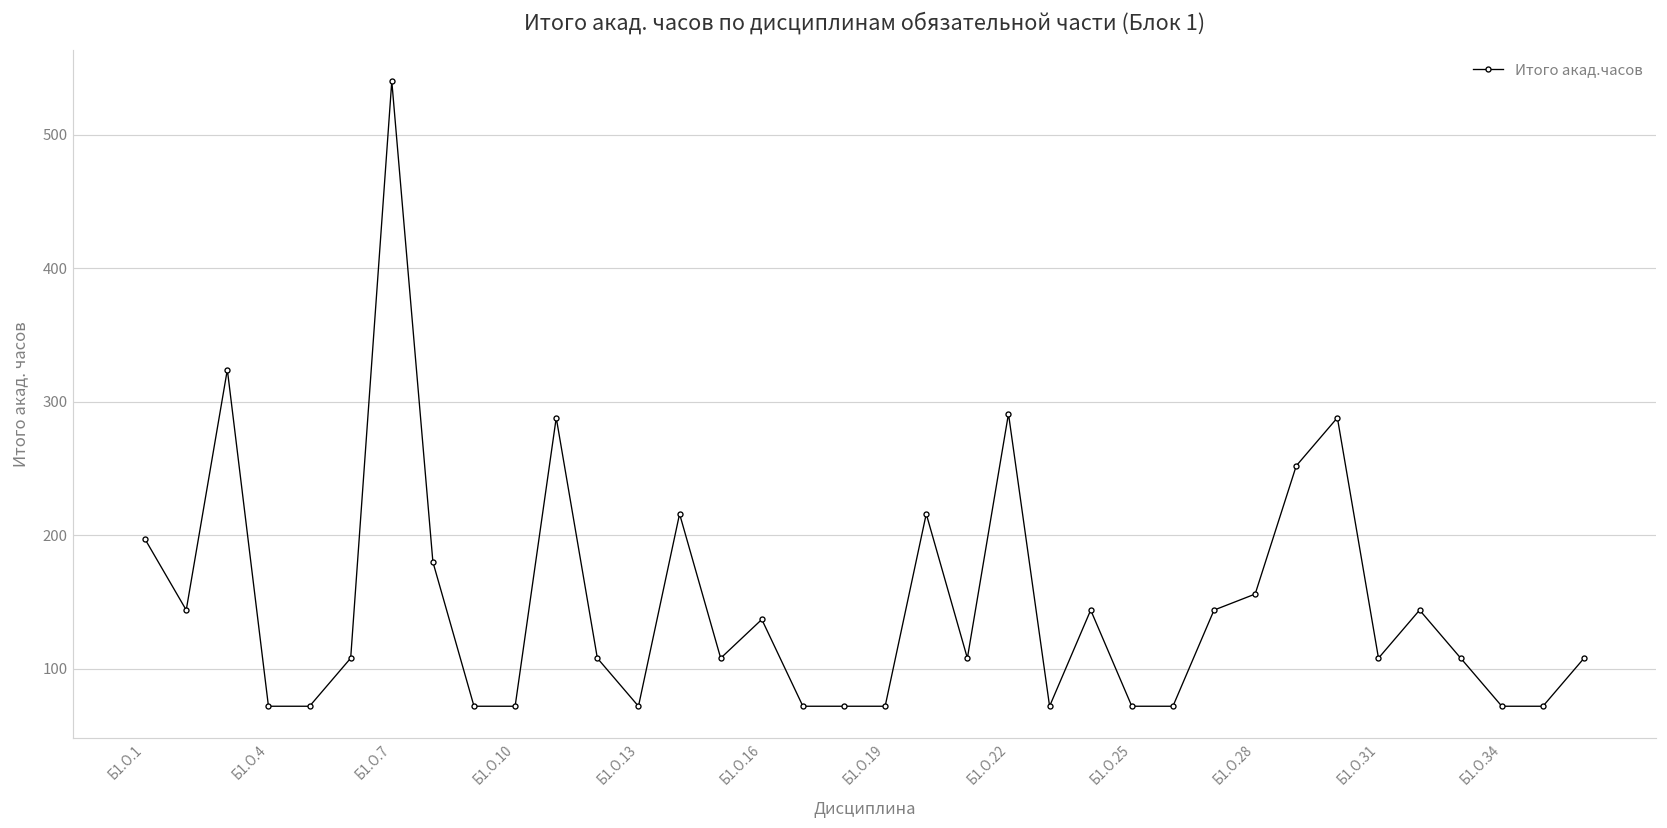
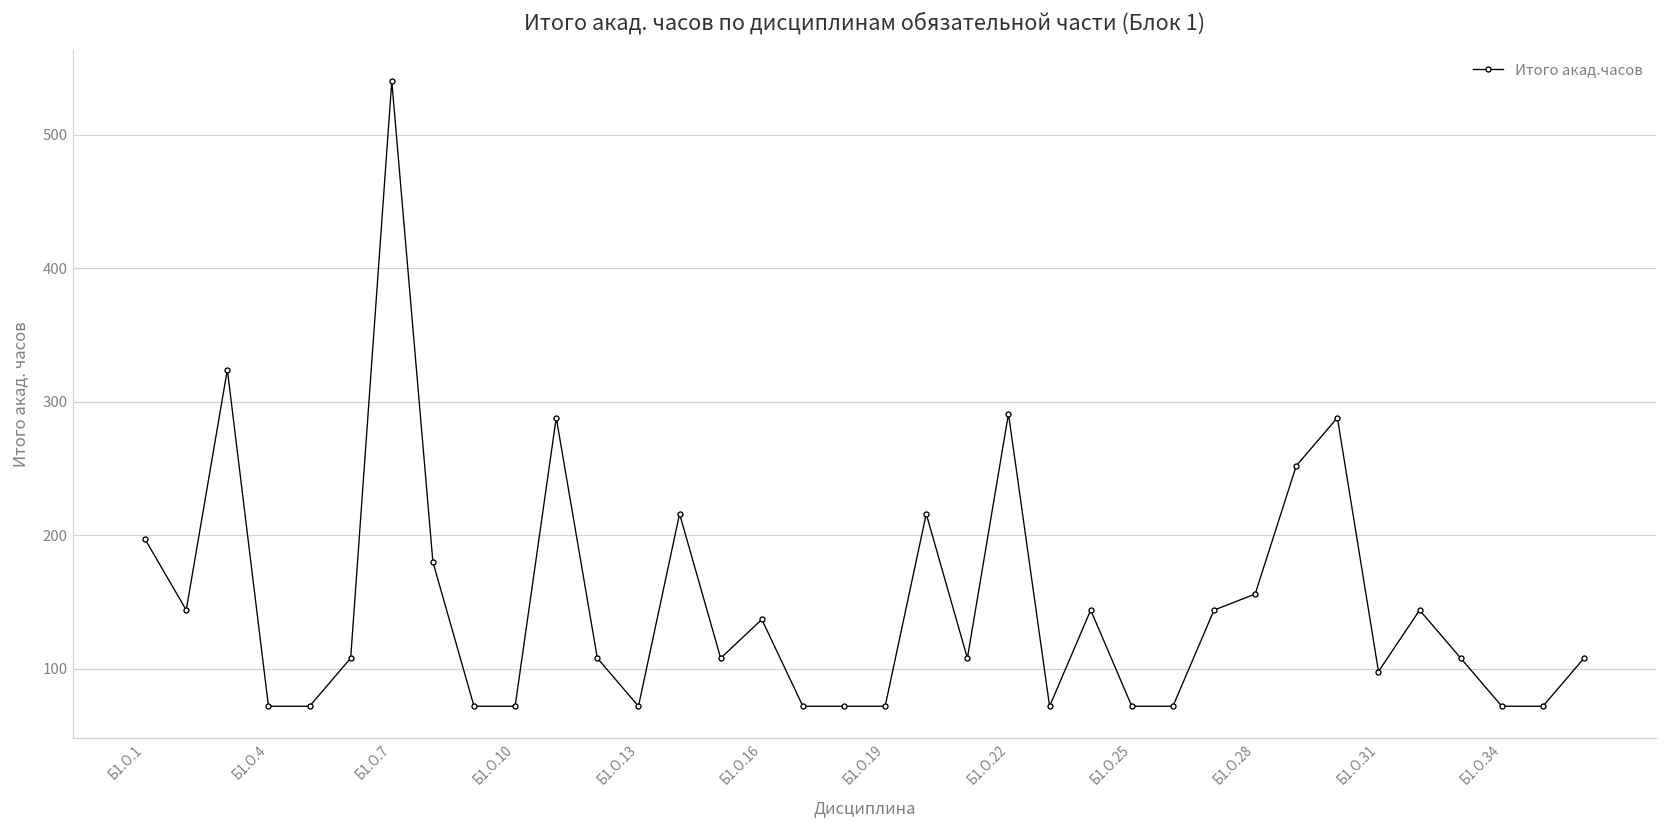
Б1.О.31: 108 -> 98
